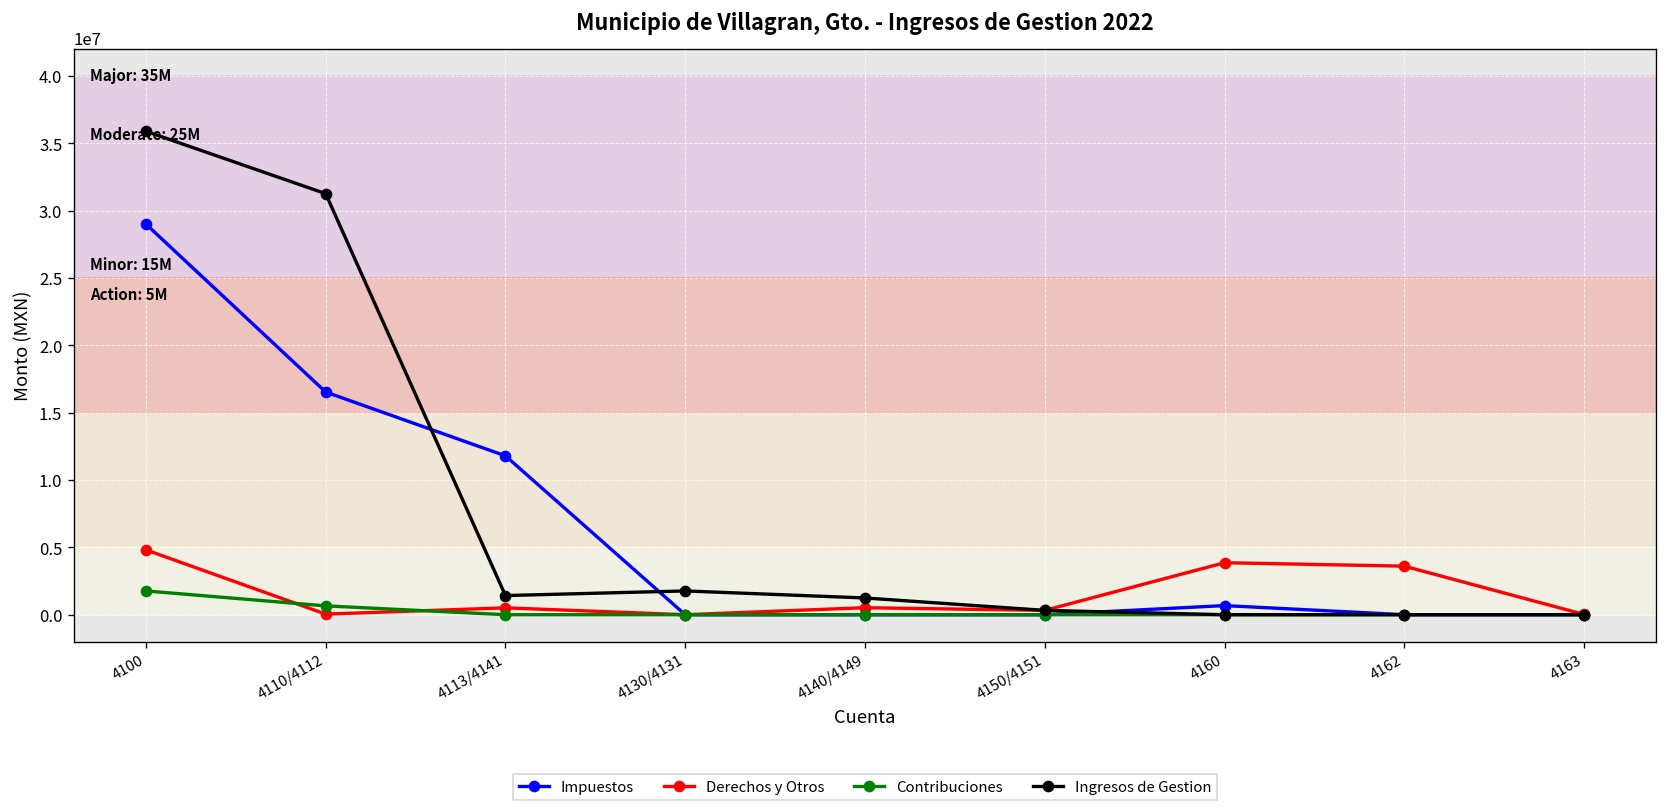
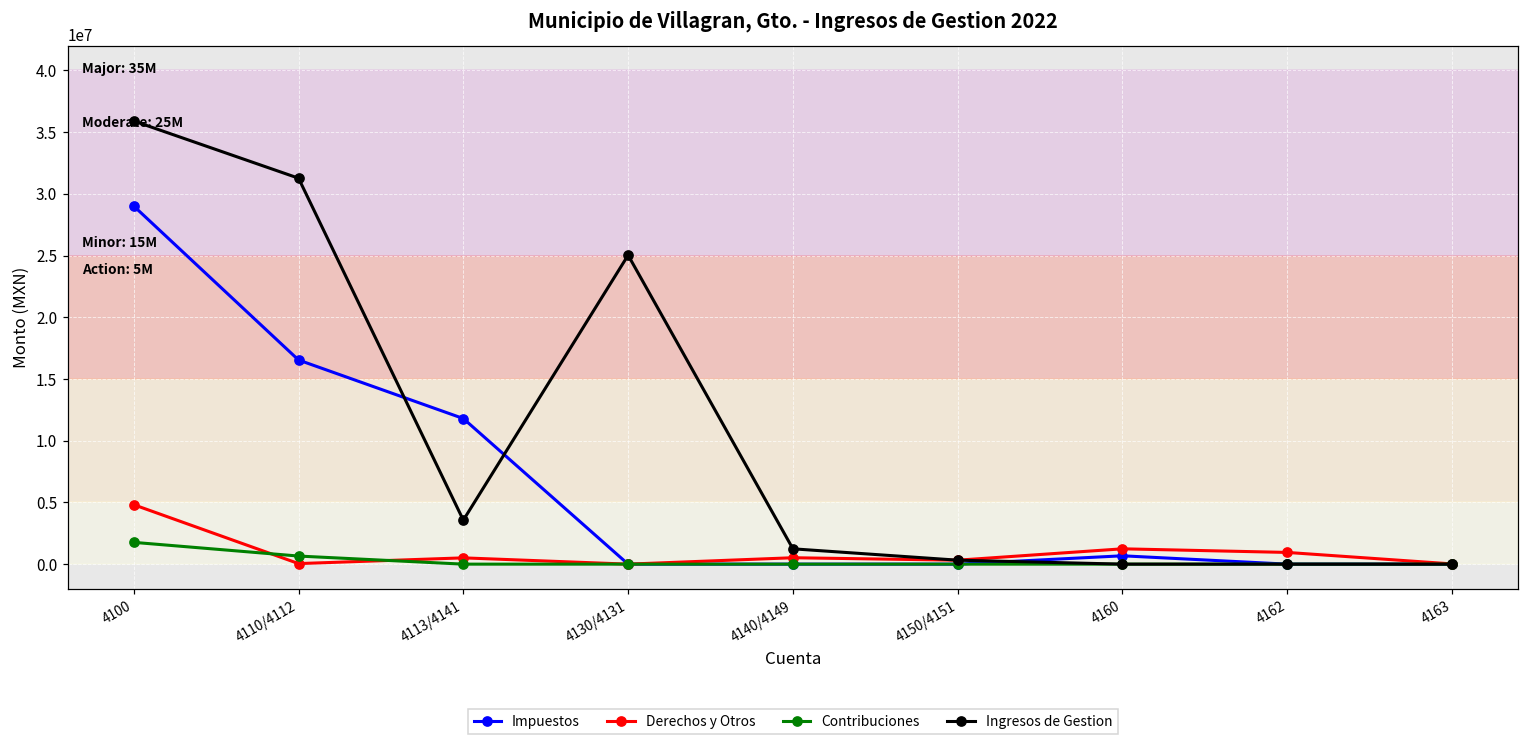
Ingresos de Gestion, 4113/4141: 1400000 -> 3600000
Ingresos de Gestion, 4130/4131: 1800000 -> 25000000
Derechos y Otros, 4160: 3900000 -> 1200000
Derechos y Otros, 4162: 3600000 -> 900000
